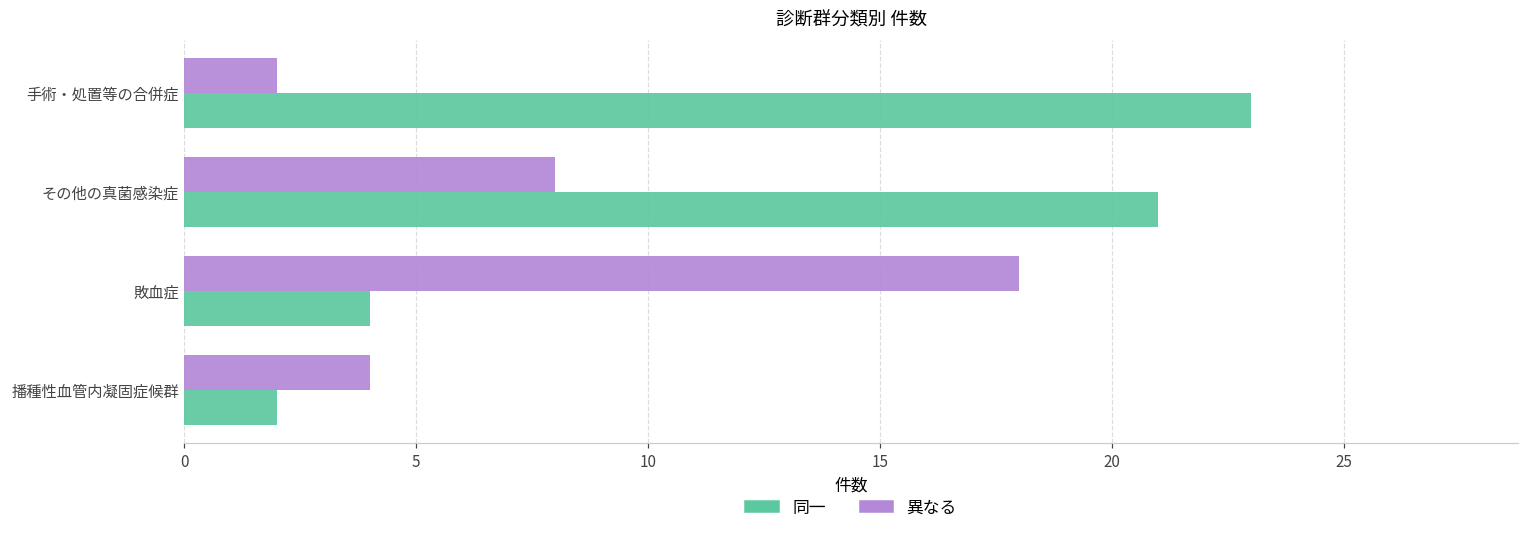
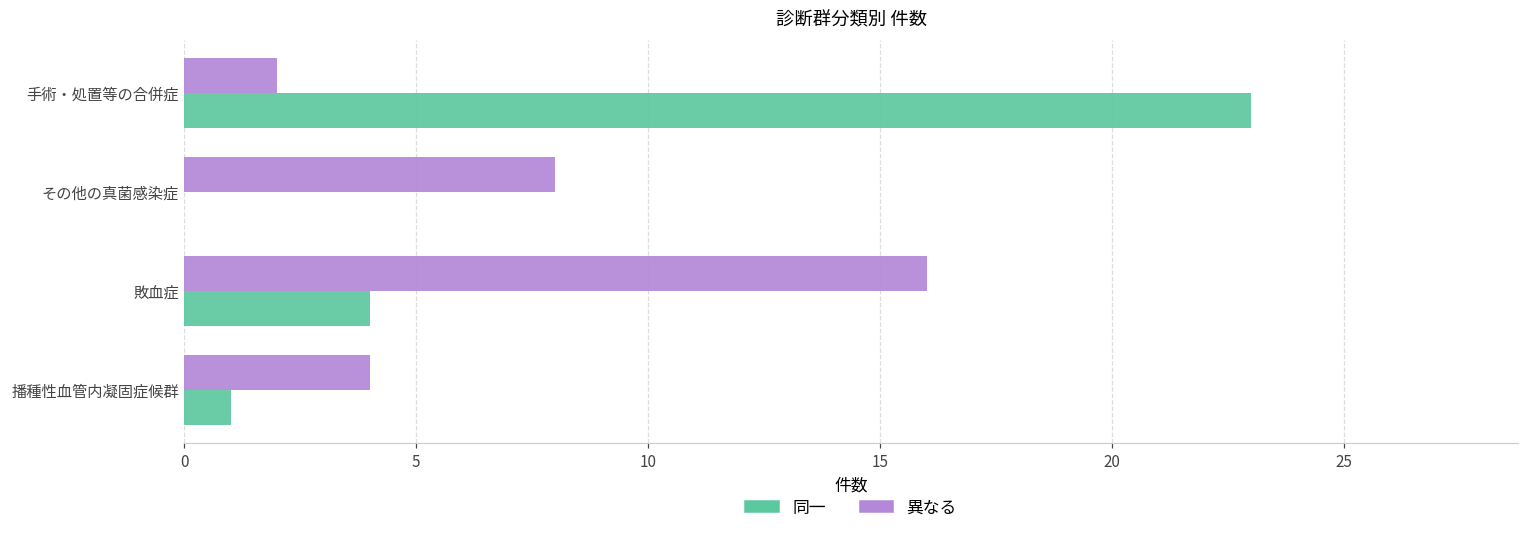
同一, その他の真菌感染症: 21 -> 0
異なる, 敗血症: 18 -> 16
同一, 播種性血管内凝固症候群: 2 -> 1
